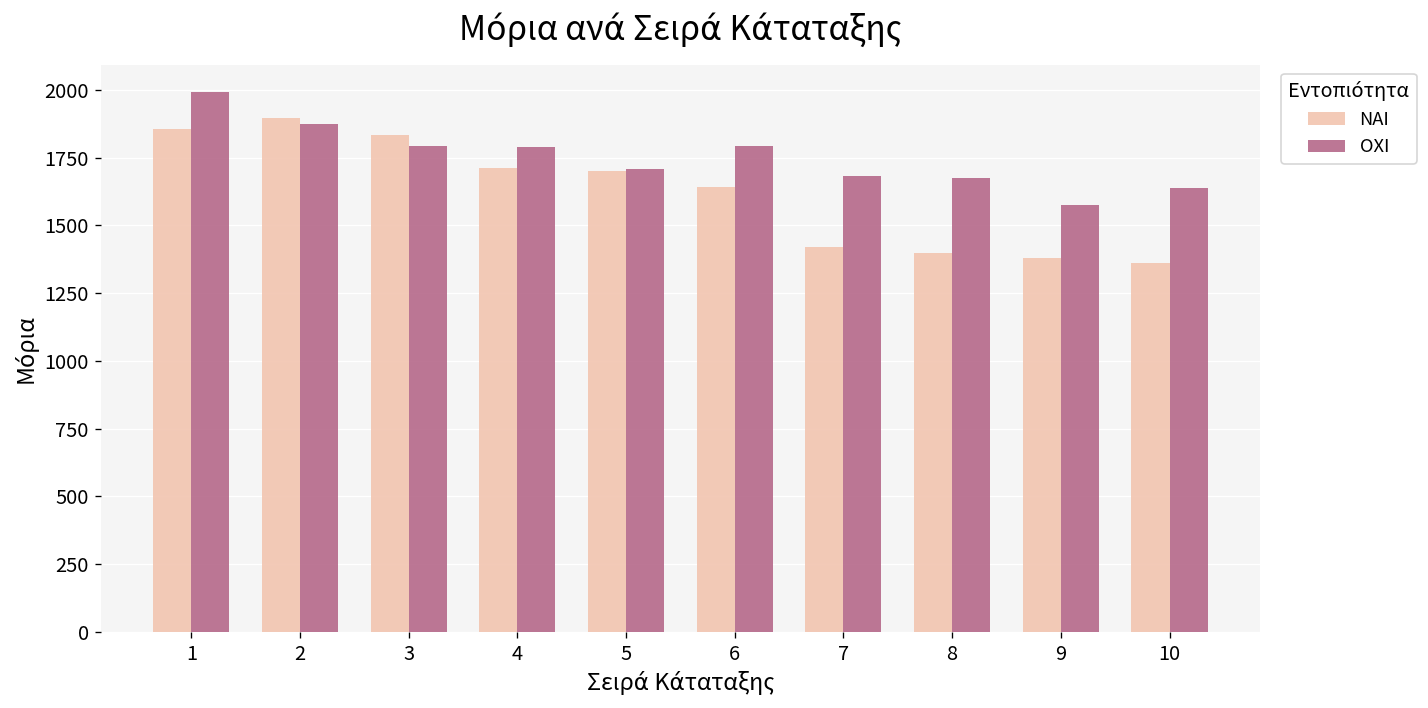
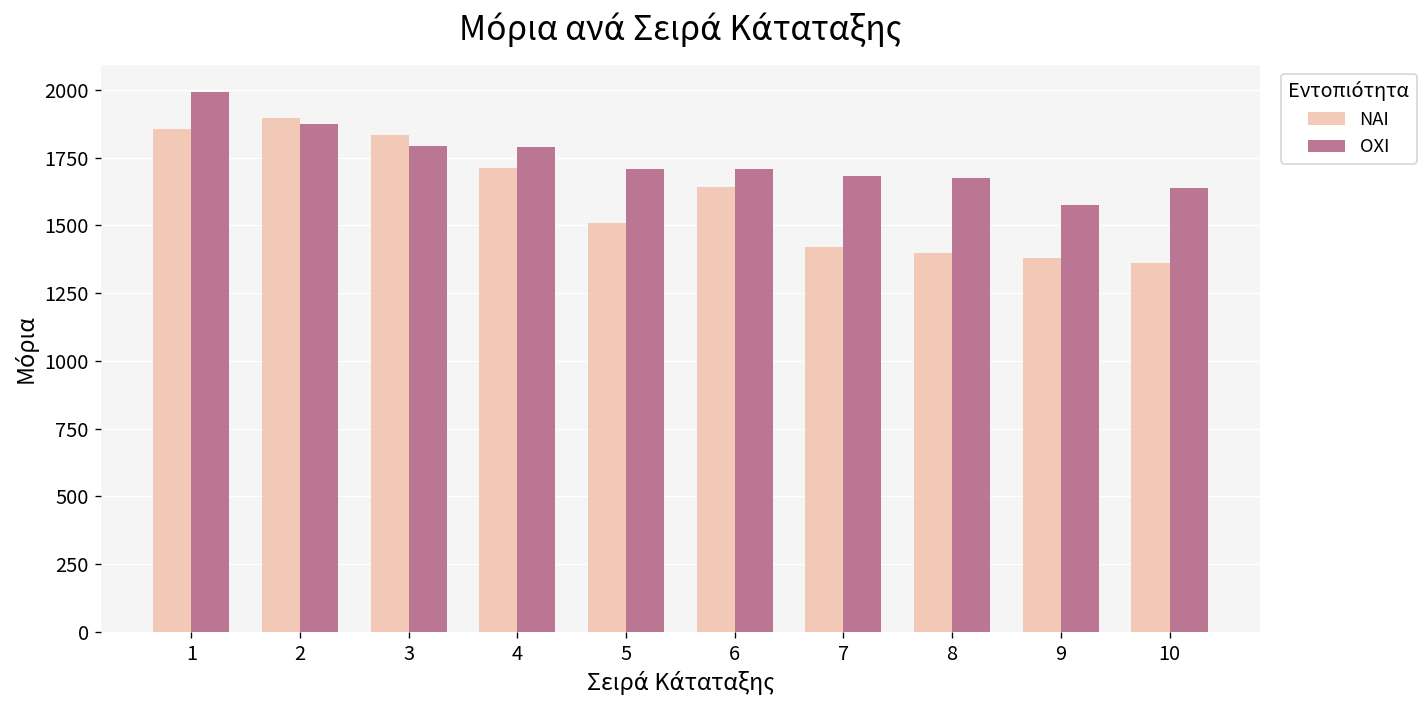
ΝΑΙ, 5: 1700 -> 1510
ΟΧΙ, 6: 1790 -> 1710
